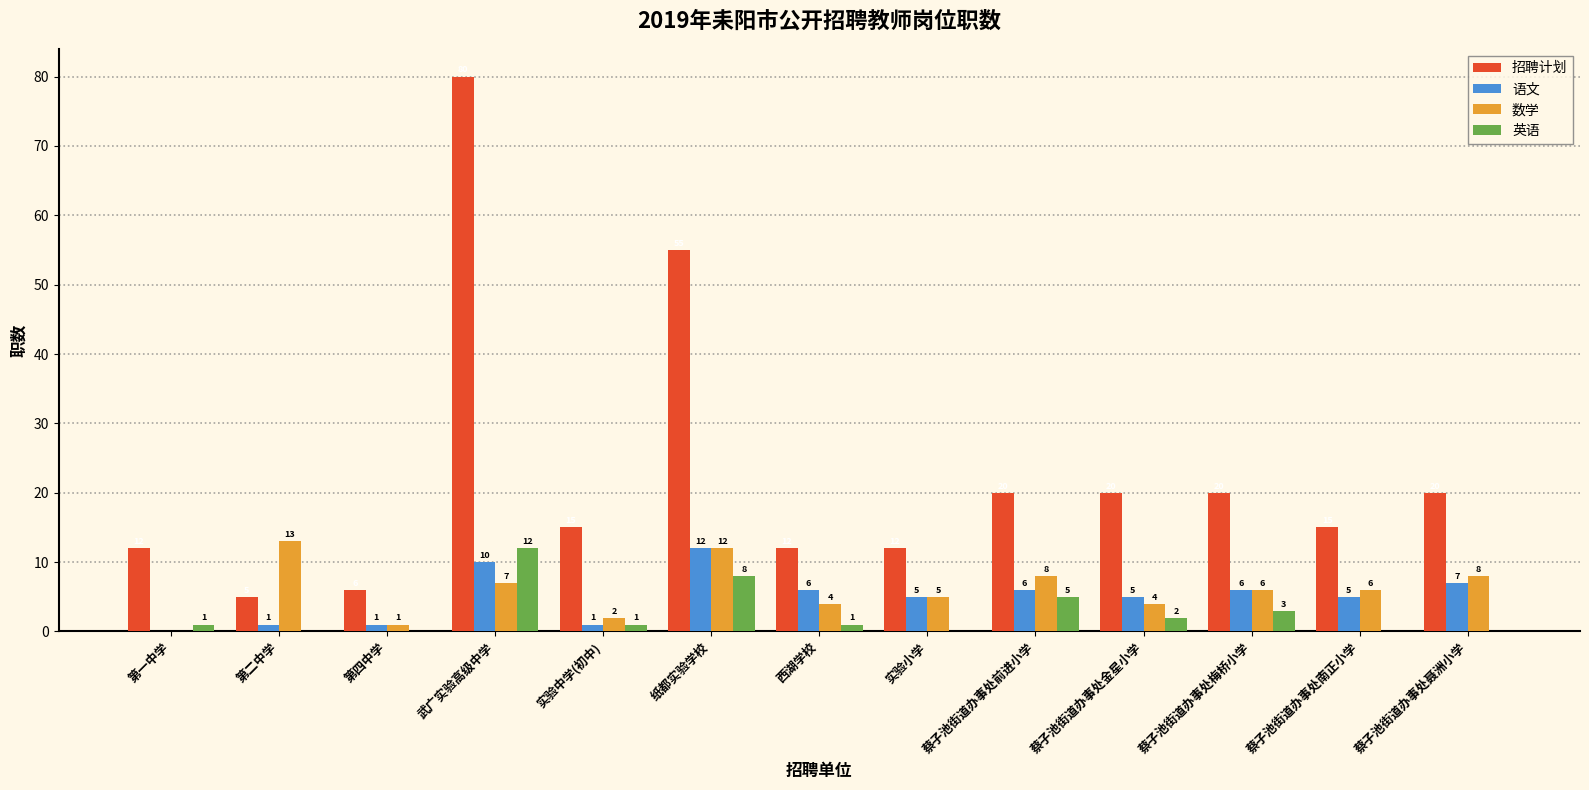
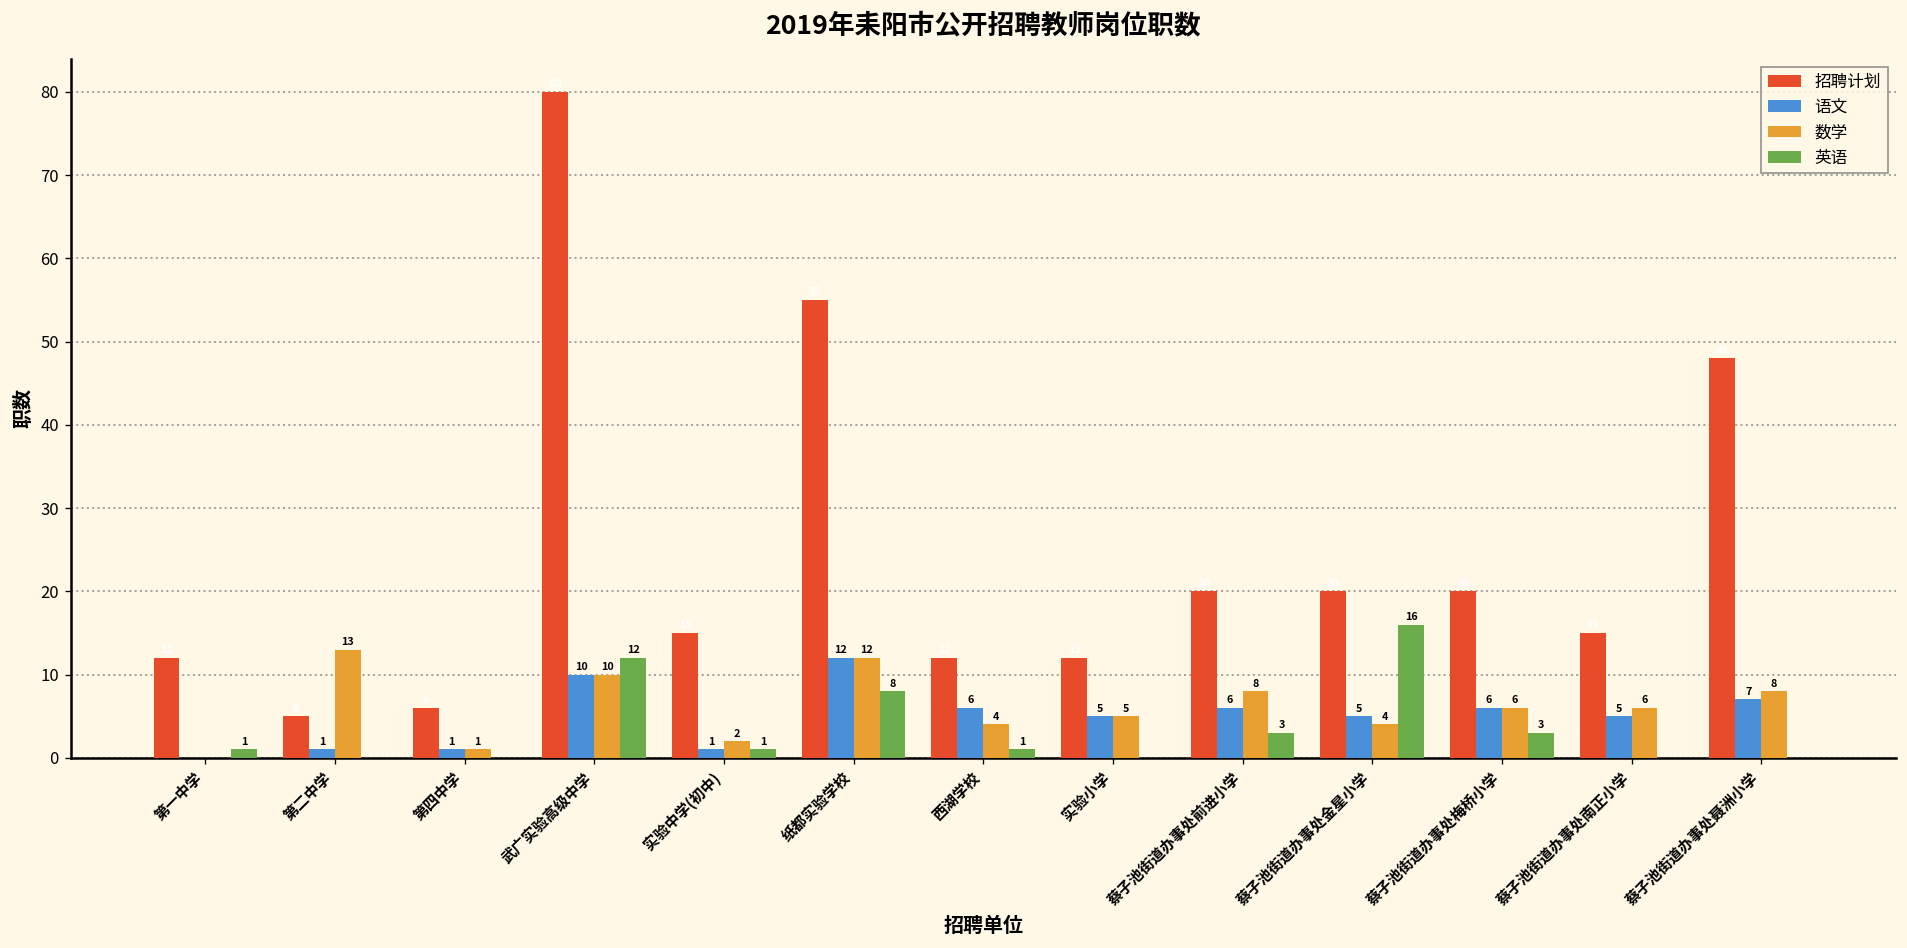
数学, 武广实验高级中学: 7 -> 10
英语, 蔡子池街道办事处前进小学: 5 -> 3
英语, 蔡子池街道办事处金星小学: 2 -> 16
招聘计划, 蔡子池街道办事处聂洲小学: 20 -> 48
